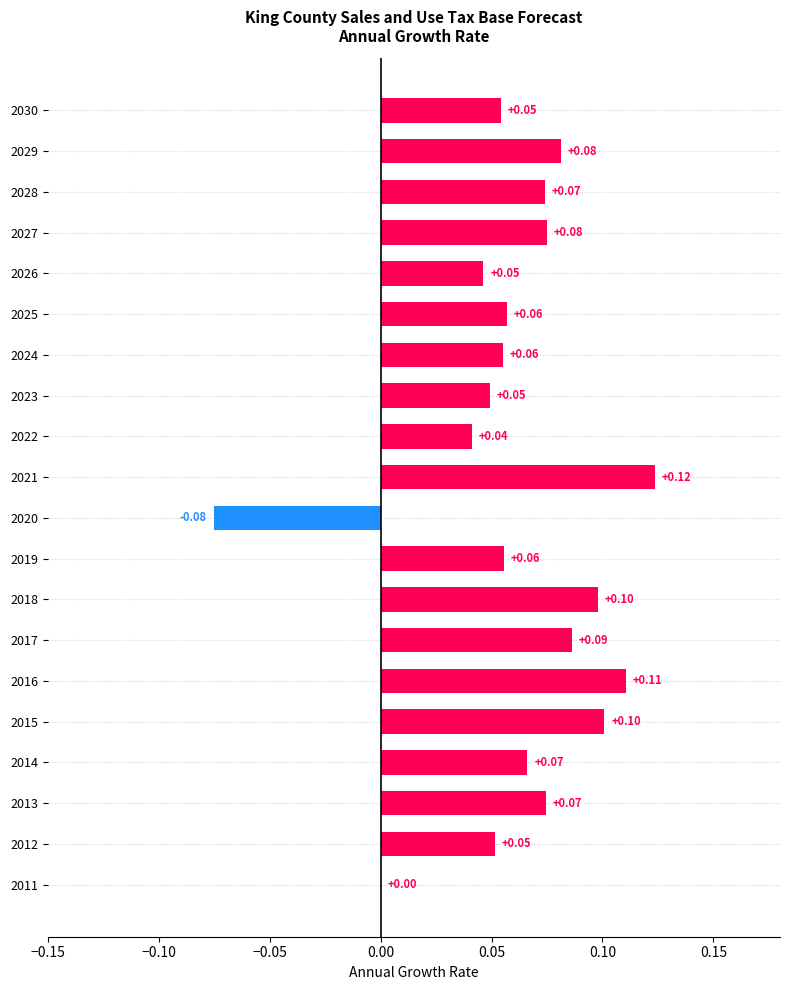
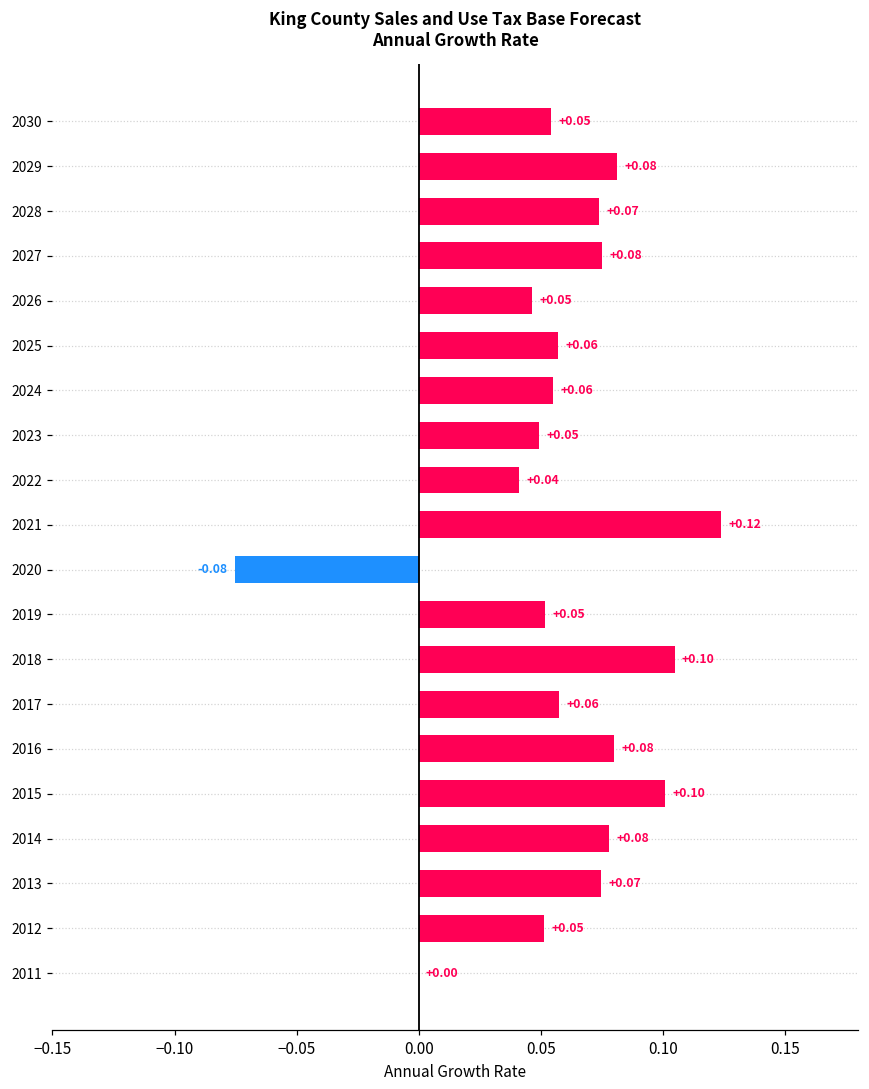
2019: +0.06 -> +0.05
2018: 0.098 -> 0.105
2017: +0.09 -> +0.06
2016: +0.11 -> +0.08
2014: +0.07 -> +0.08
